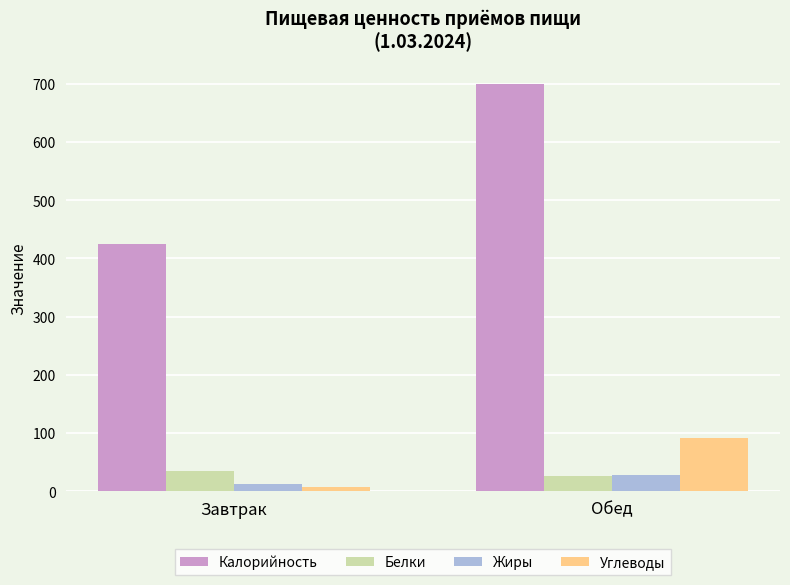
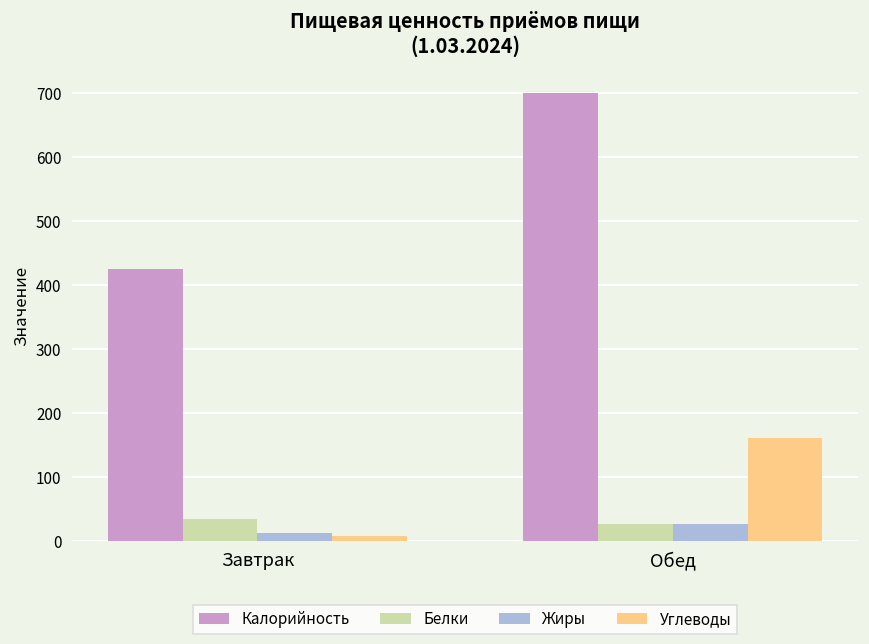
Углеводы, Обед: 90 -> 160
